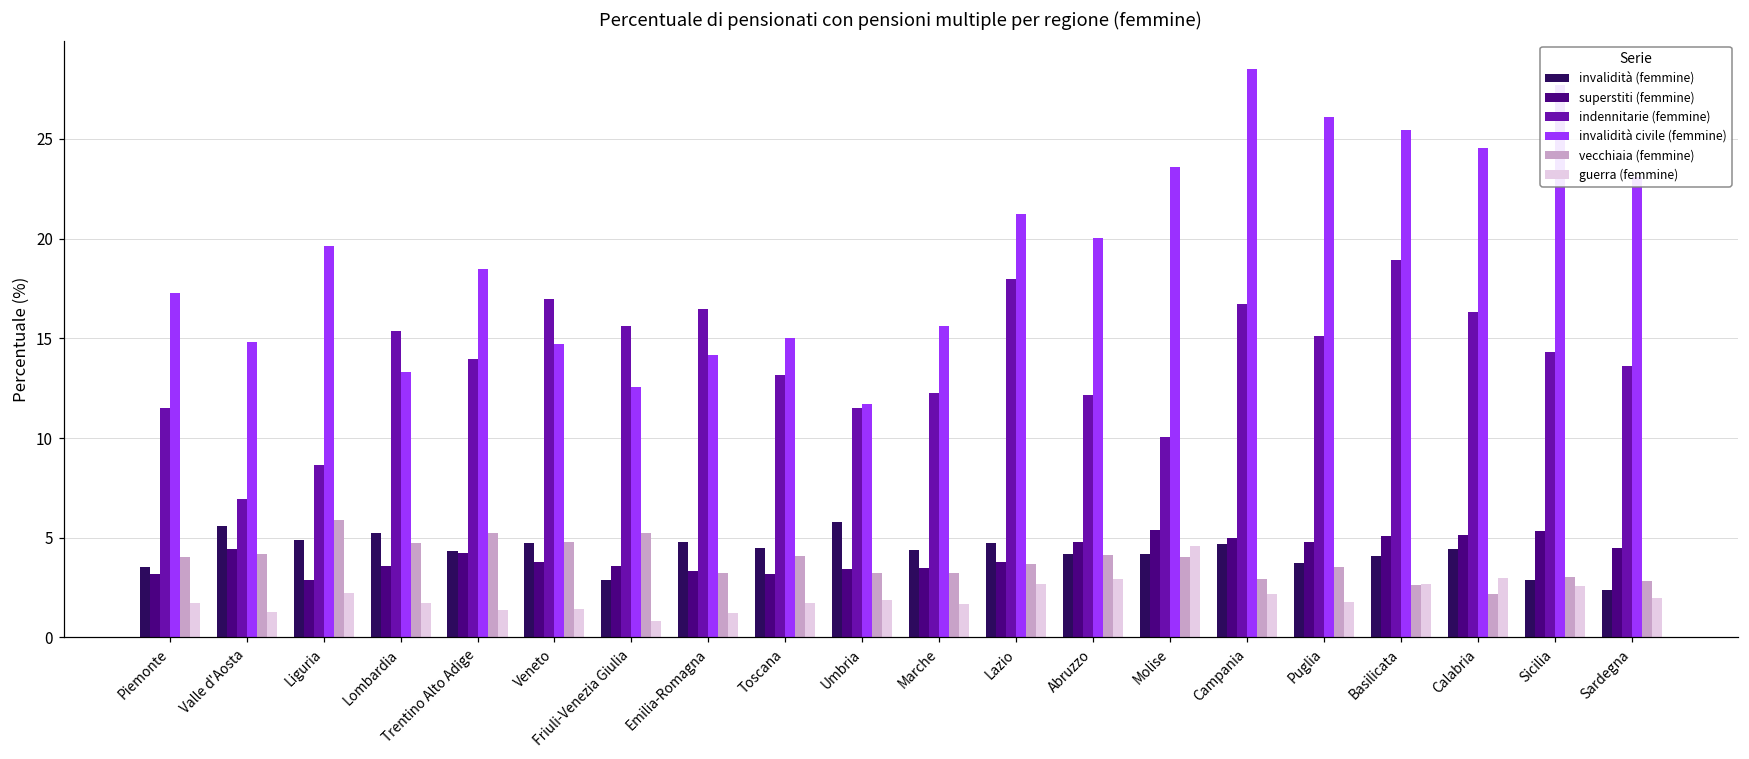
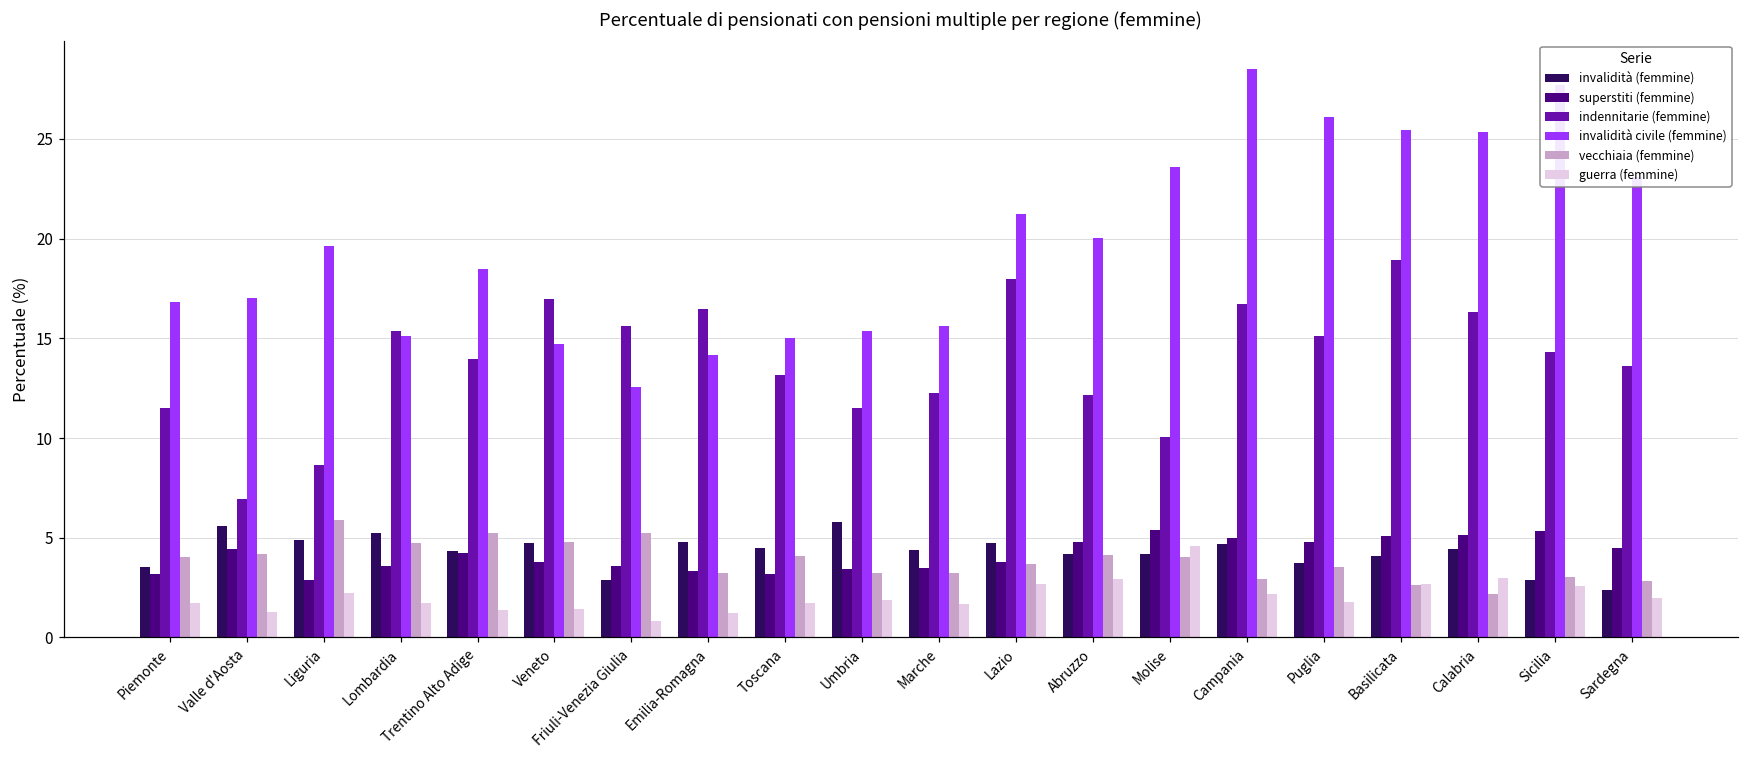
invalidità civile (femmine), Piemonte: 17.3 -> 16.8
invalidità civile (femmine), Valle d'Aosta: 14.8 -> 17.0
invalidità civile (femmine), Lombardia: 13.3 -> 15.1
invalidità civile (femmine), Umbria: 11.7 -> 15.4
invalidità civile (femmine), Calabria: 24.6 -> 25.3
